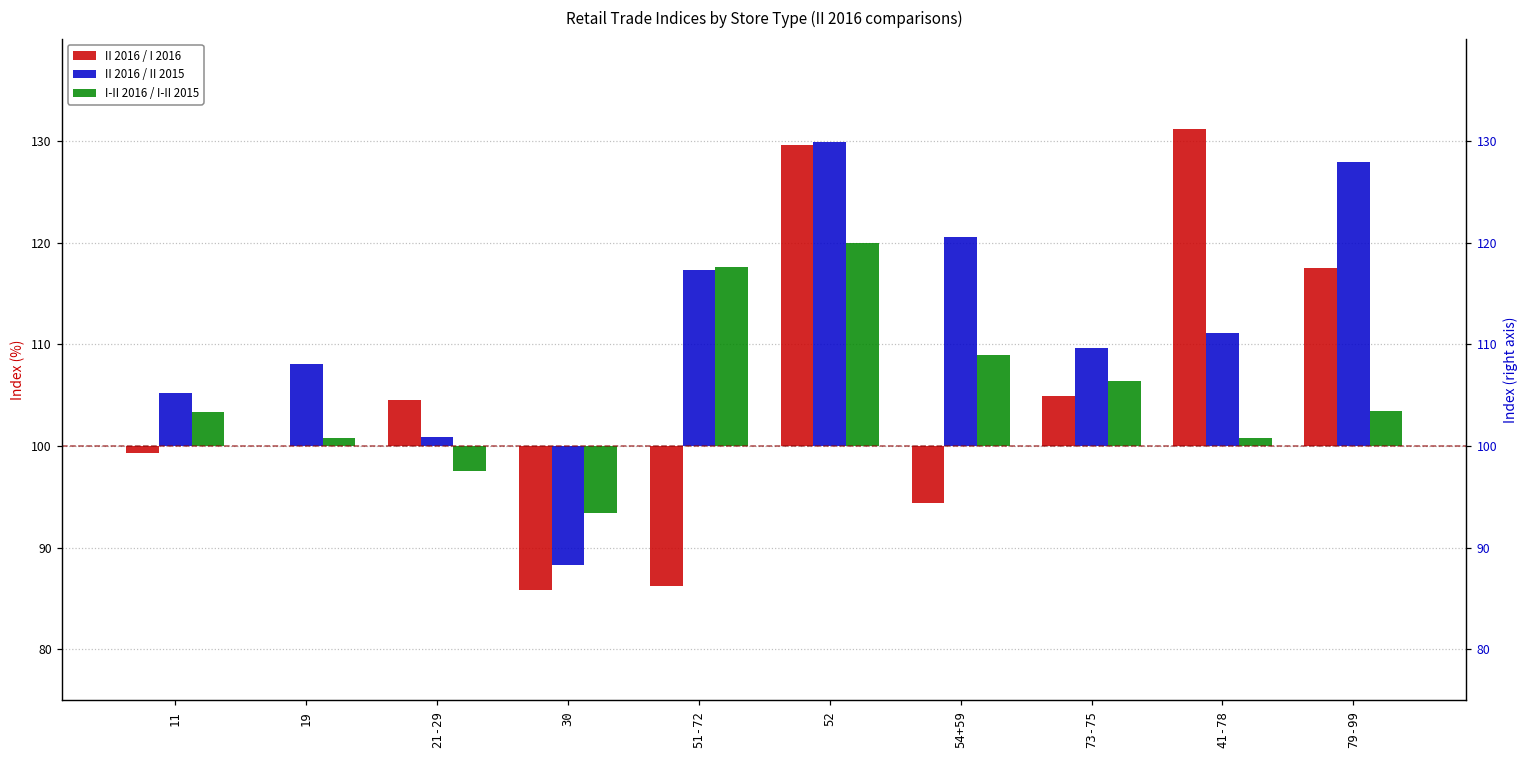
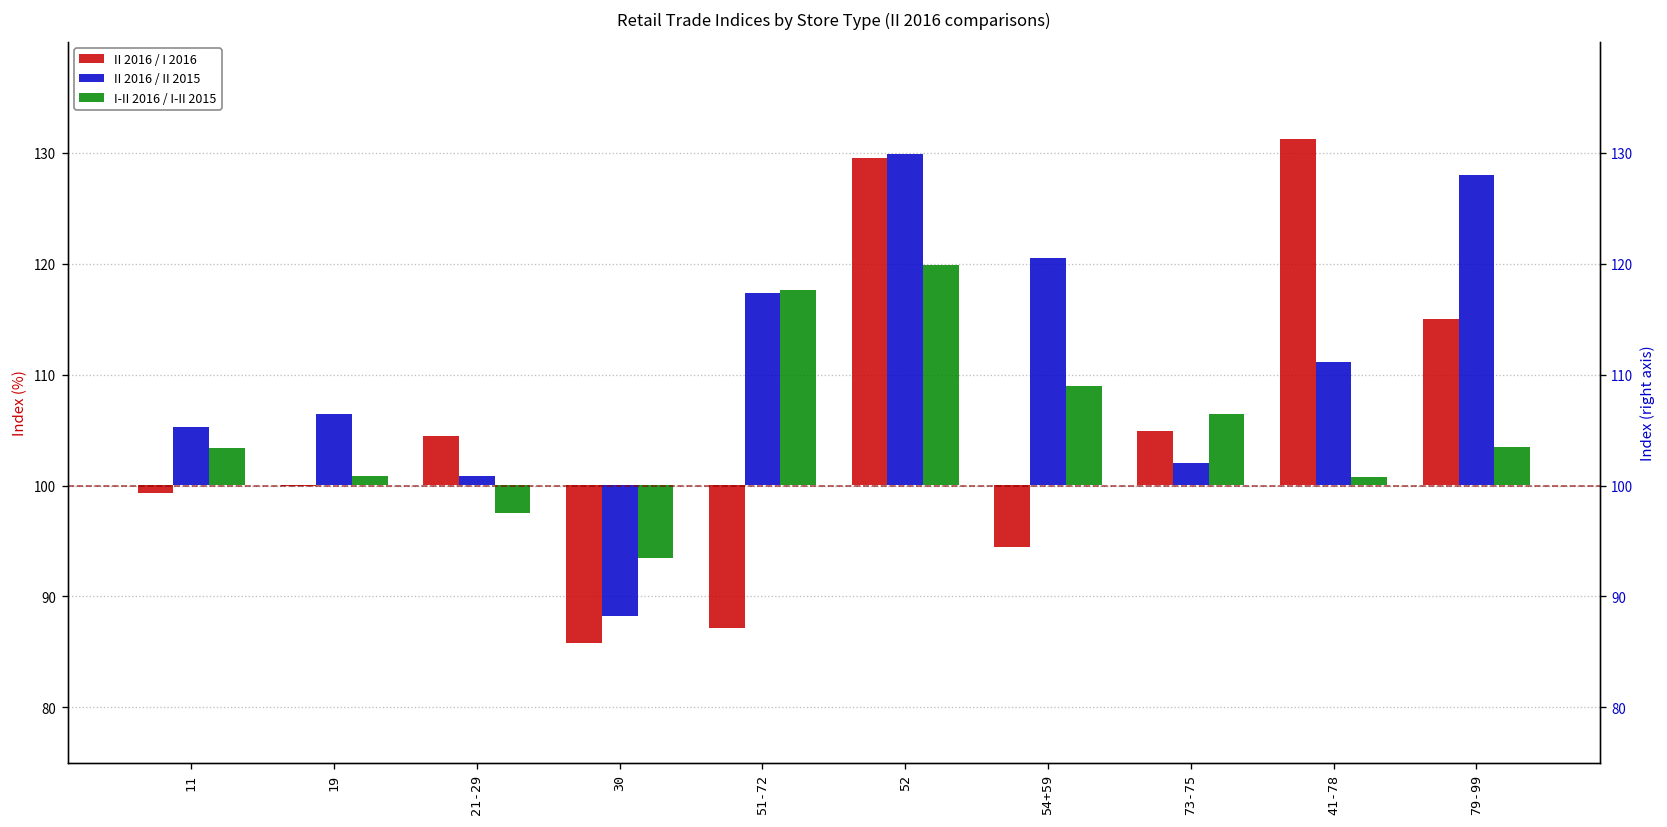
II 2016 / II 2015, 19: 108 -> 106
II 2016 / I 2016, 51-72: 86 -> 87
II 2016 / II 2015, 73-75: 110 -> 102
II 2016 / I 2016, 79-99: 117 -> 115
